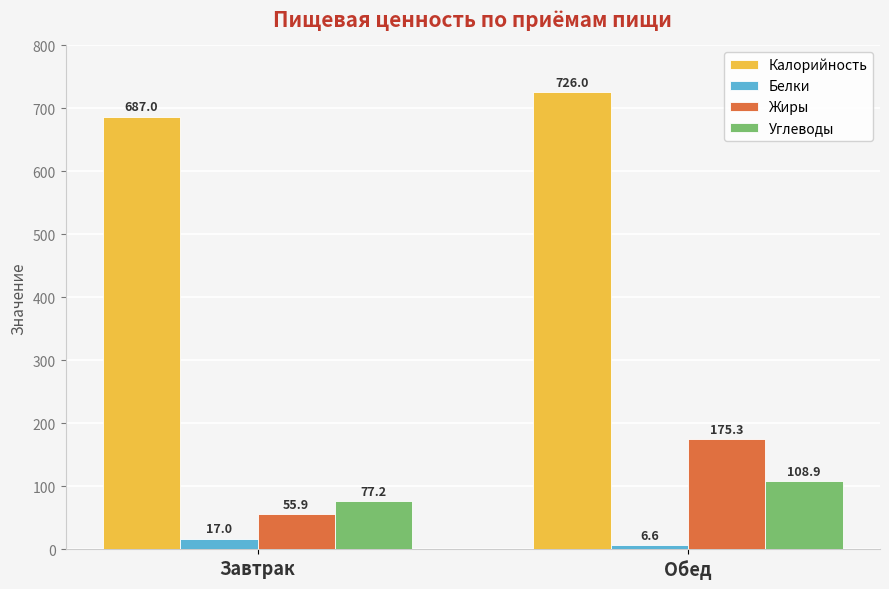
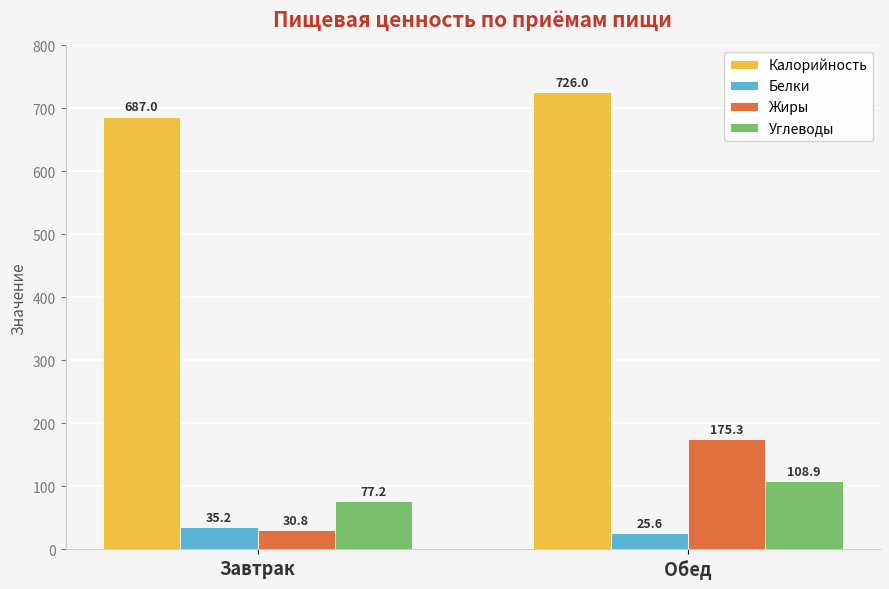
Белки, Завтрак: 17.0 -> 35.2
Жиры, Завтрак: 55.9 -> 30.8
Белки, Обед: 6.6 -> 25.6
